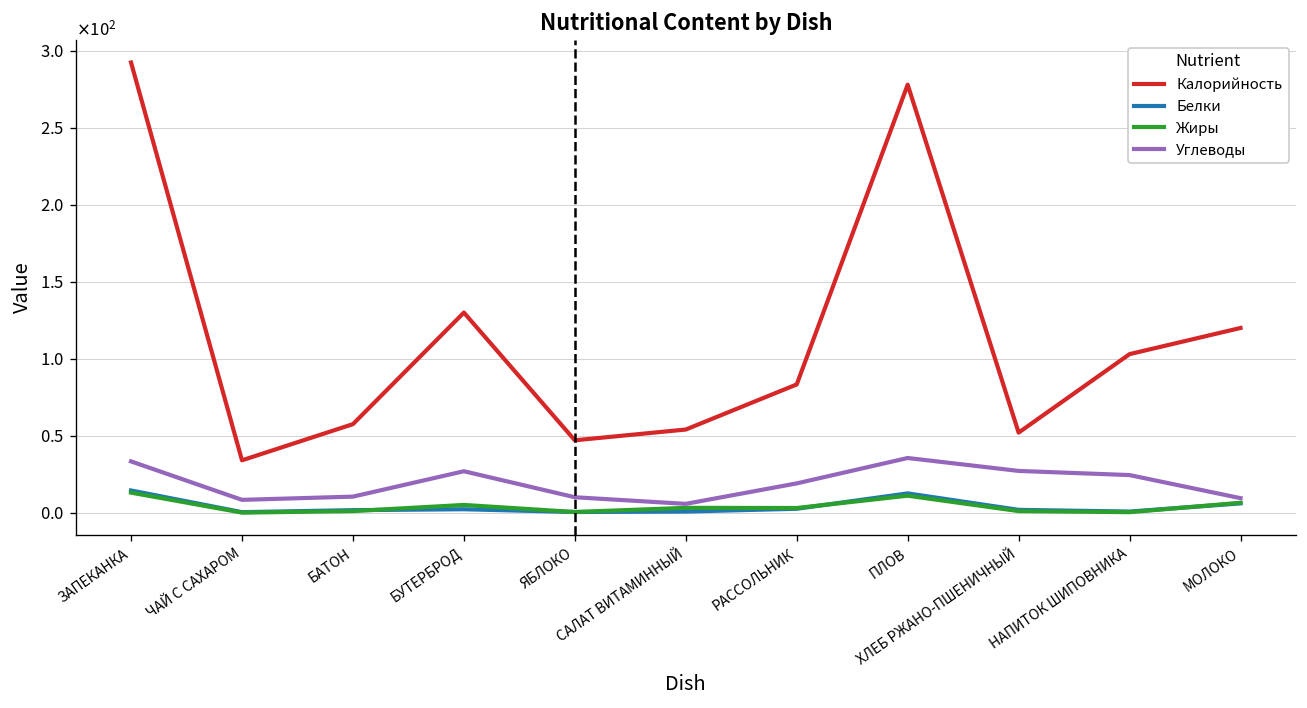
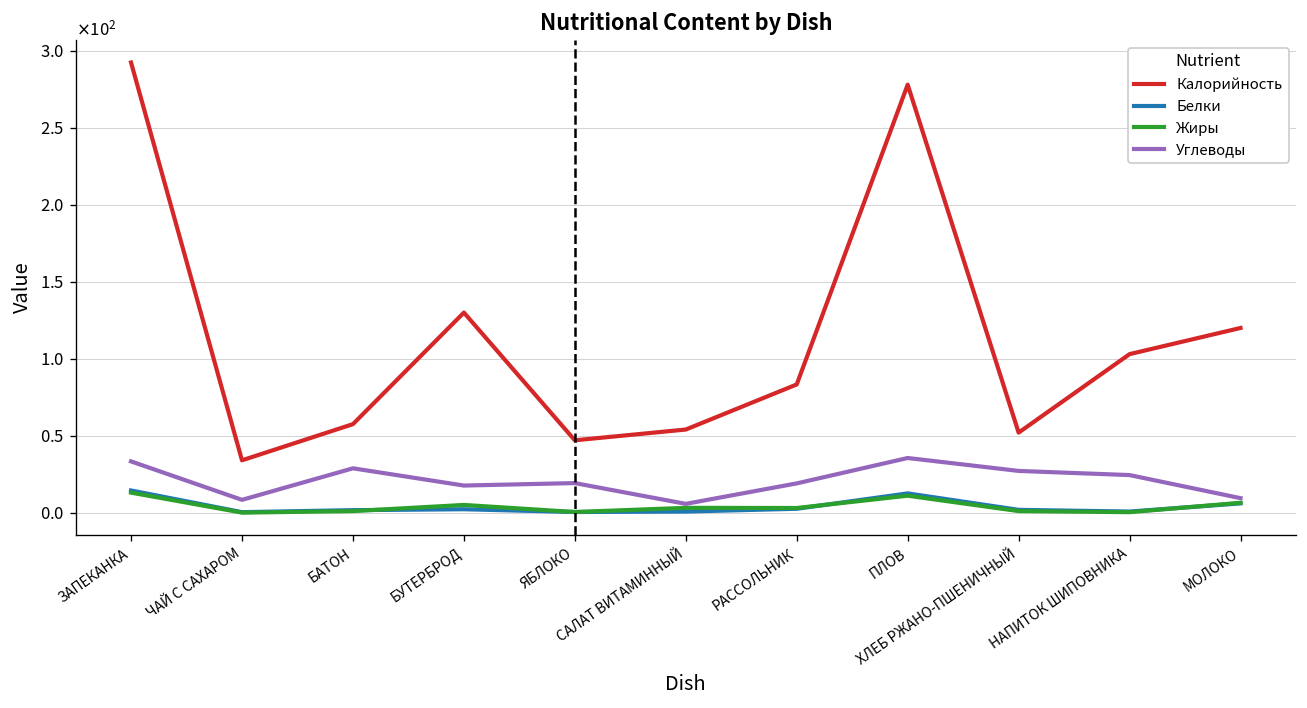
Углеводы, БАТОН: 10 -> 29
Углеводы, БУТЕРБРОД: 27 -> 18
Углеводы, ЯБЛОКО: 10 -> 19
